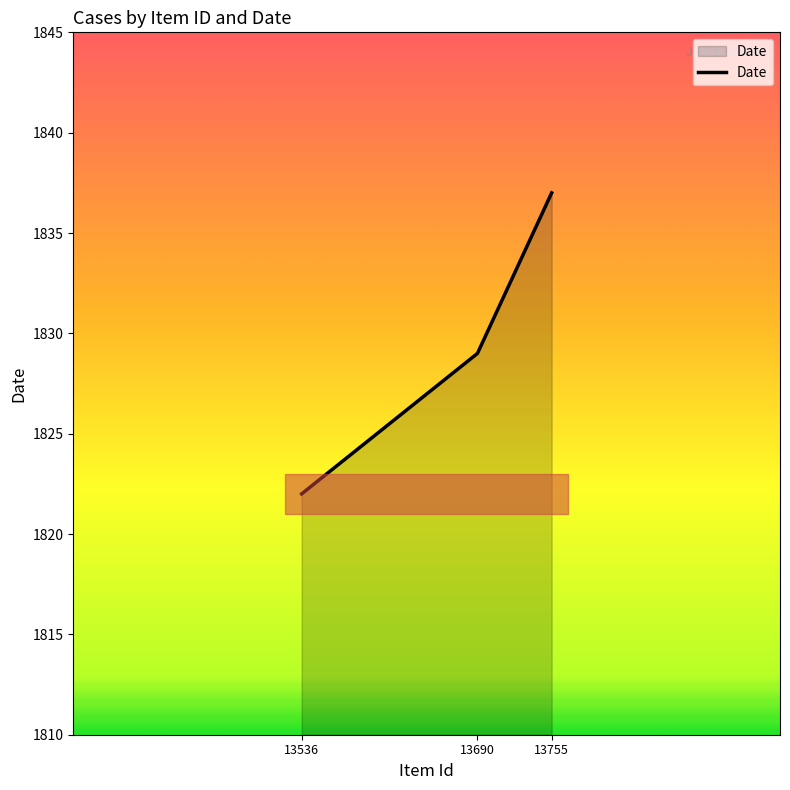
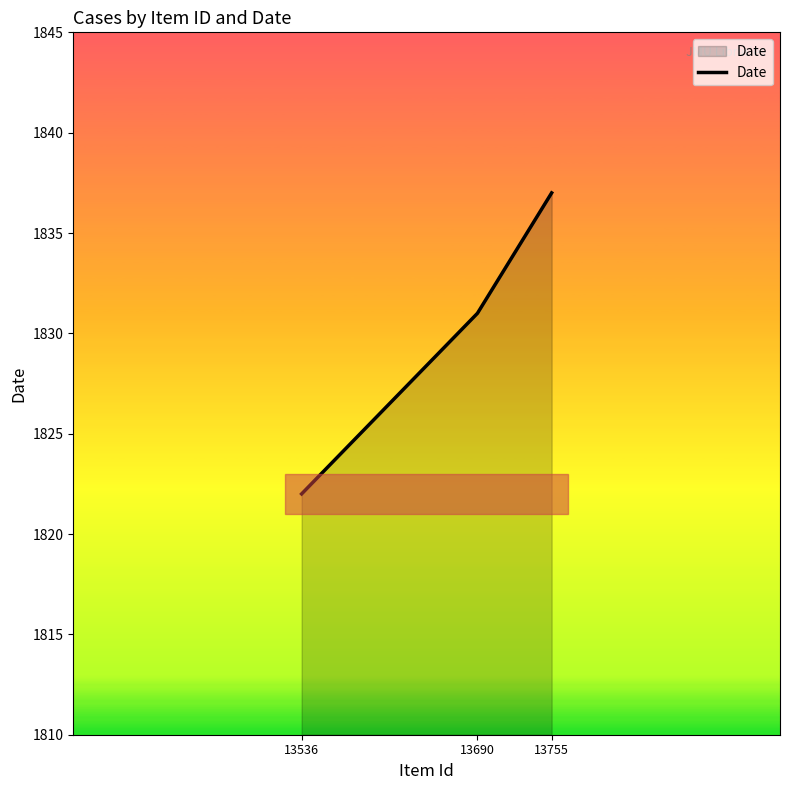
13690: 1829 -> 1831
